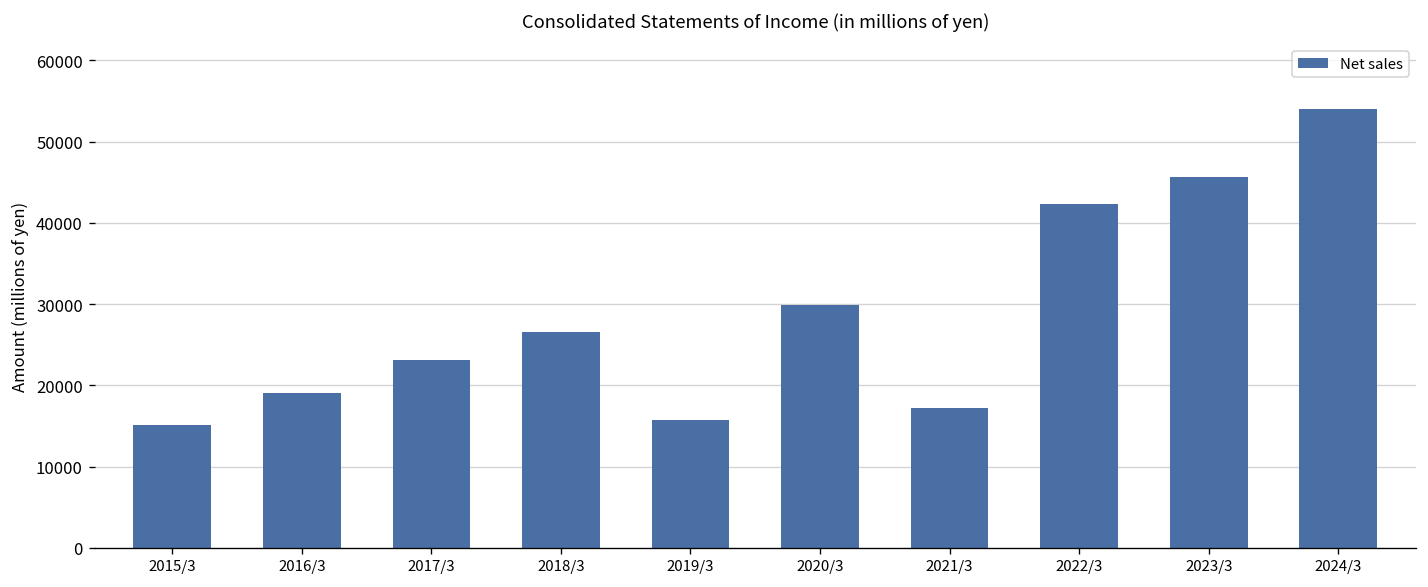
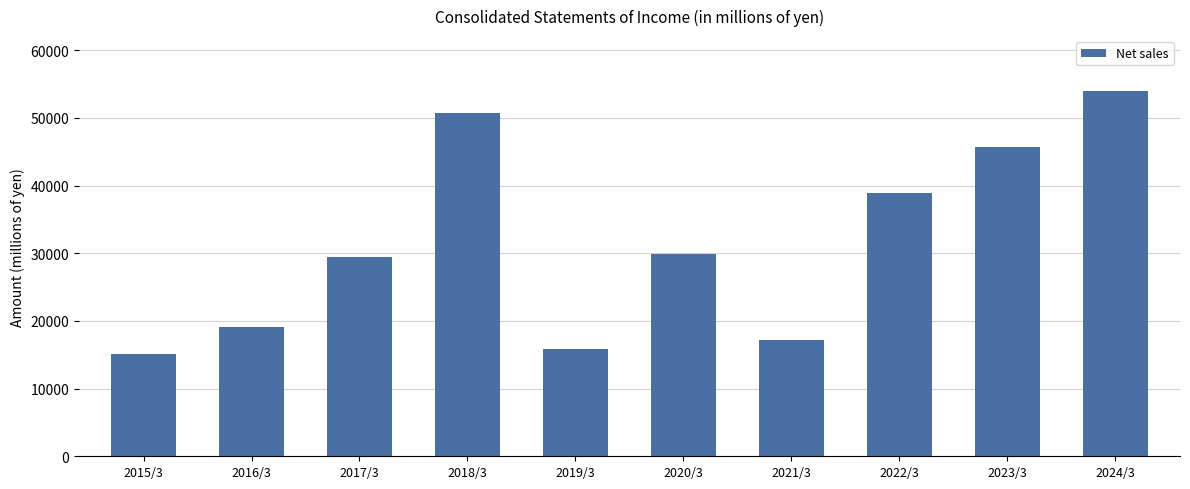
2017/3: 23000 -> 29000
2018/3: 27000 -> 51000
2022/3: 42000 -> 39000
